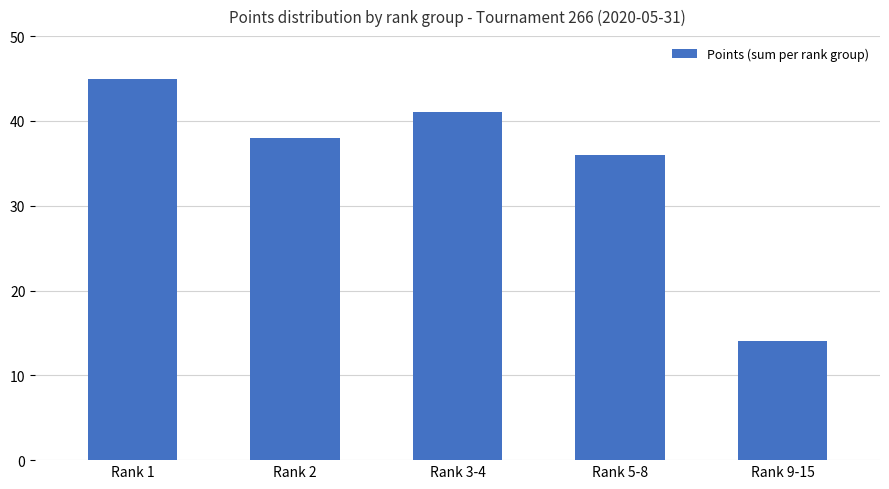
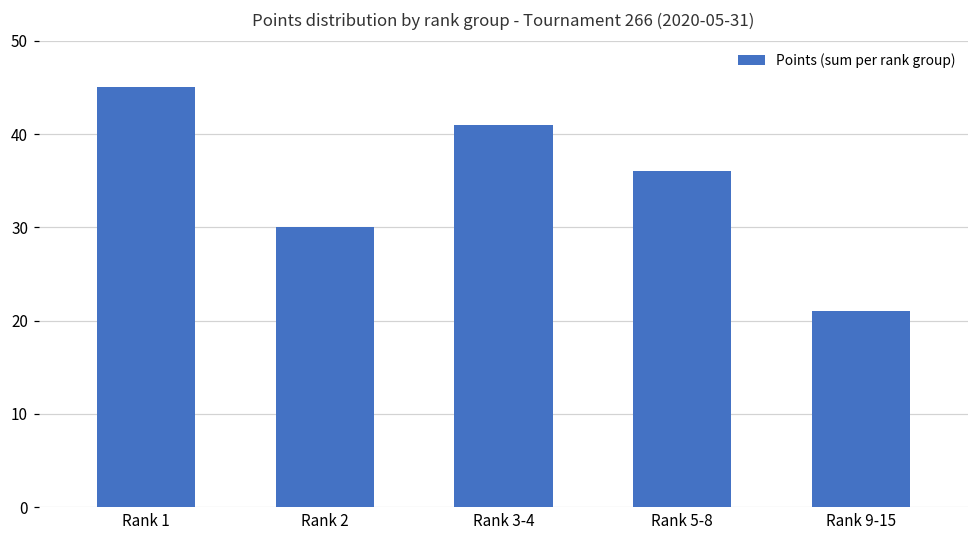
Rank 2: 38 -> 30
Rank 9-15: 14 -> 21
